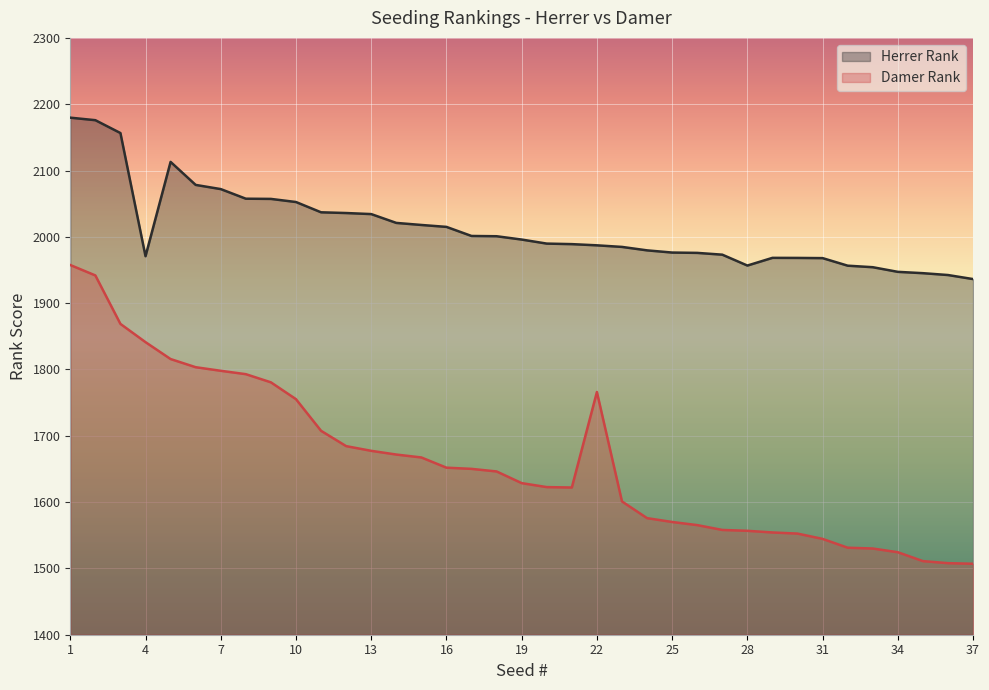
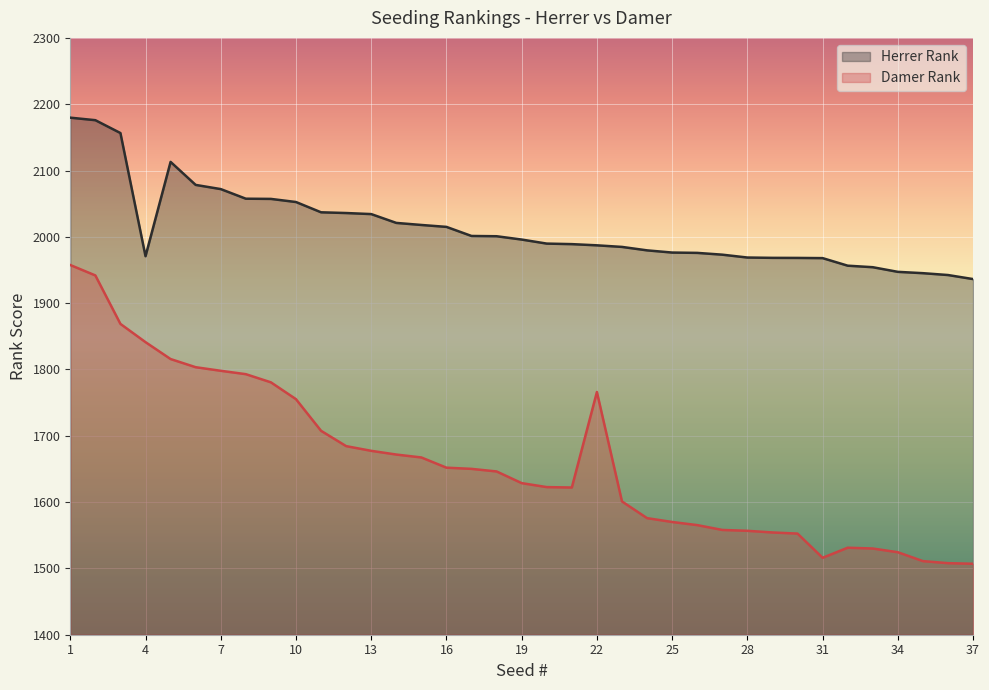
Herrer Rank, 28: 1960 -> 1970
Damer Rank, 31: 1540 -> 1520
